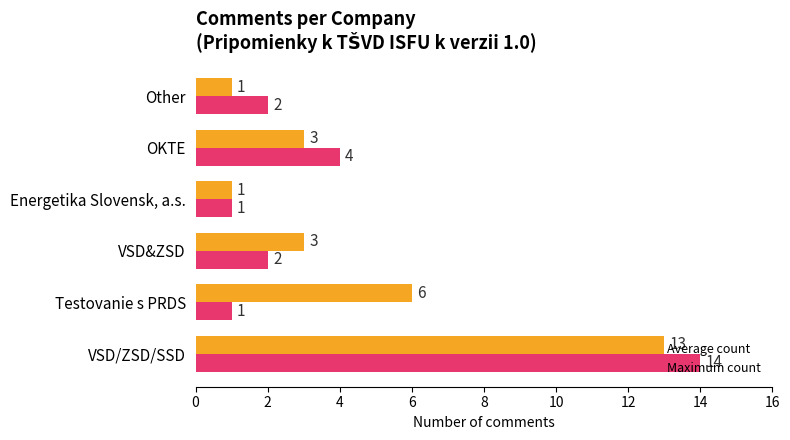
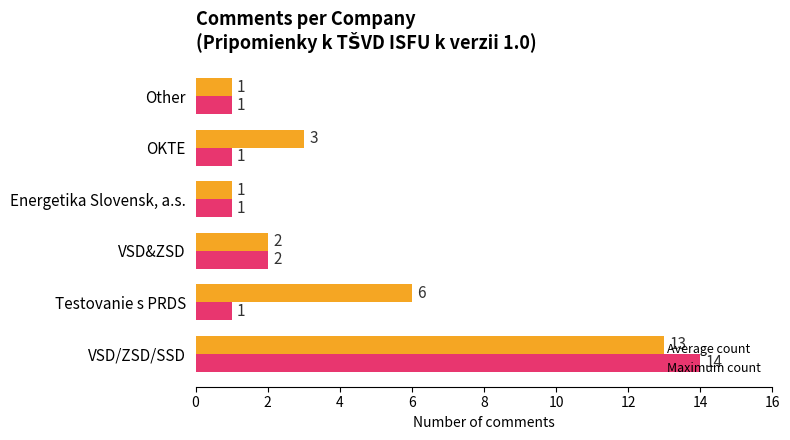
Maximum count, Other: 2 -> 1
Maximum count, OKTE: 4 -> 1
Average count, VSD&ZSD: 3 -> 2
